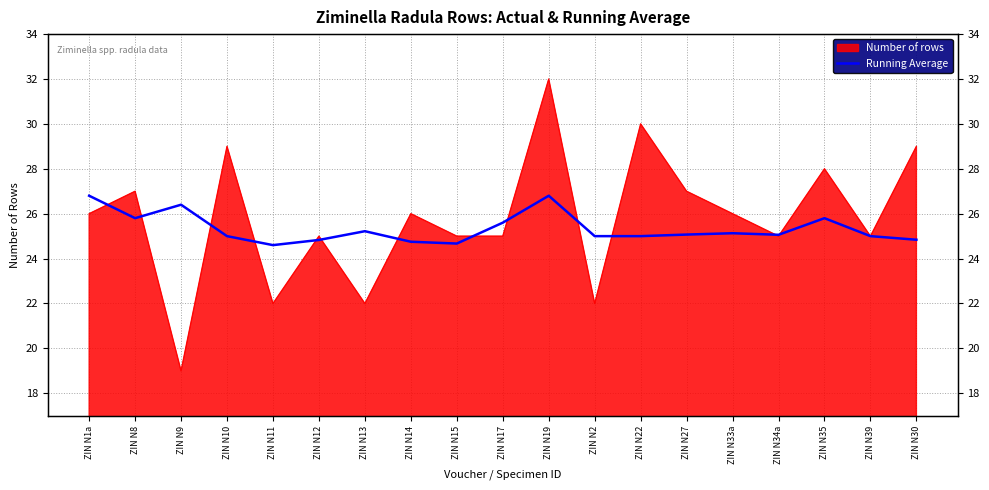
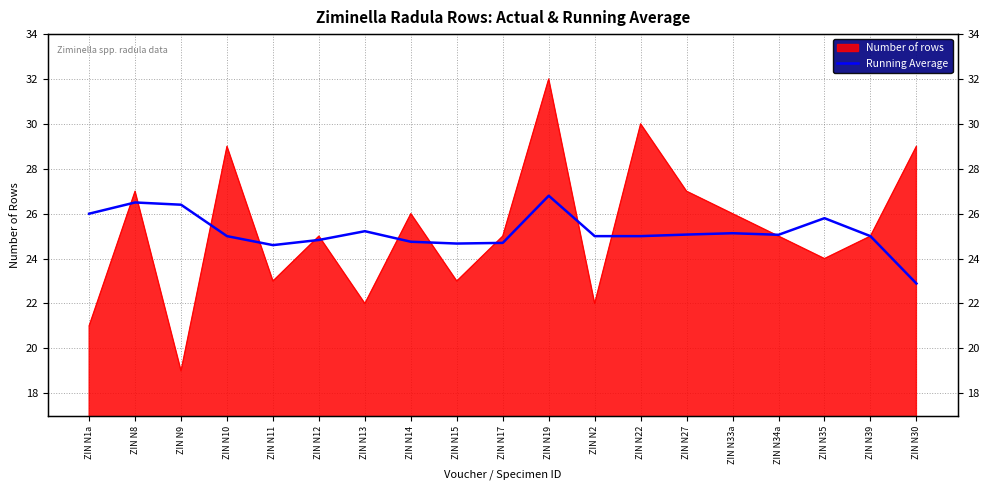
Number of rows, ZIN N1a: 26 -> 21
Running Average, ZIN N1a: 26.8 -> 26.0
Running Average, ZIN N8: 25.8 -> 26.5
Number of rows, ZIN N11: 22 -> 23
Number of rows, ZIN N15: 25 -> 23
Running Average, ZIN N17: 25.6 -> 24.7
Number of rows, ZIN N35: 28 -> 24
Running Average, ZIN N30: 24.8 -> 22.9
